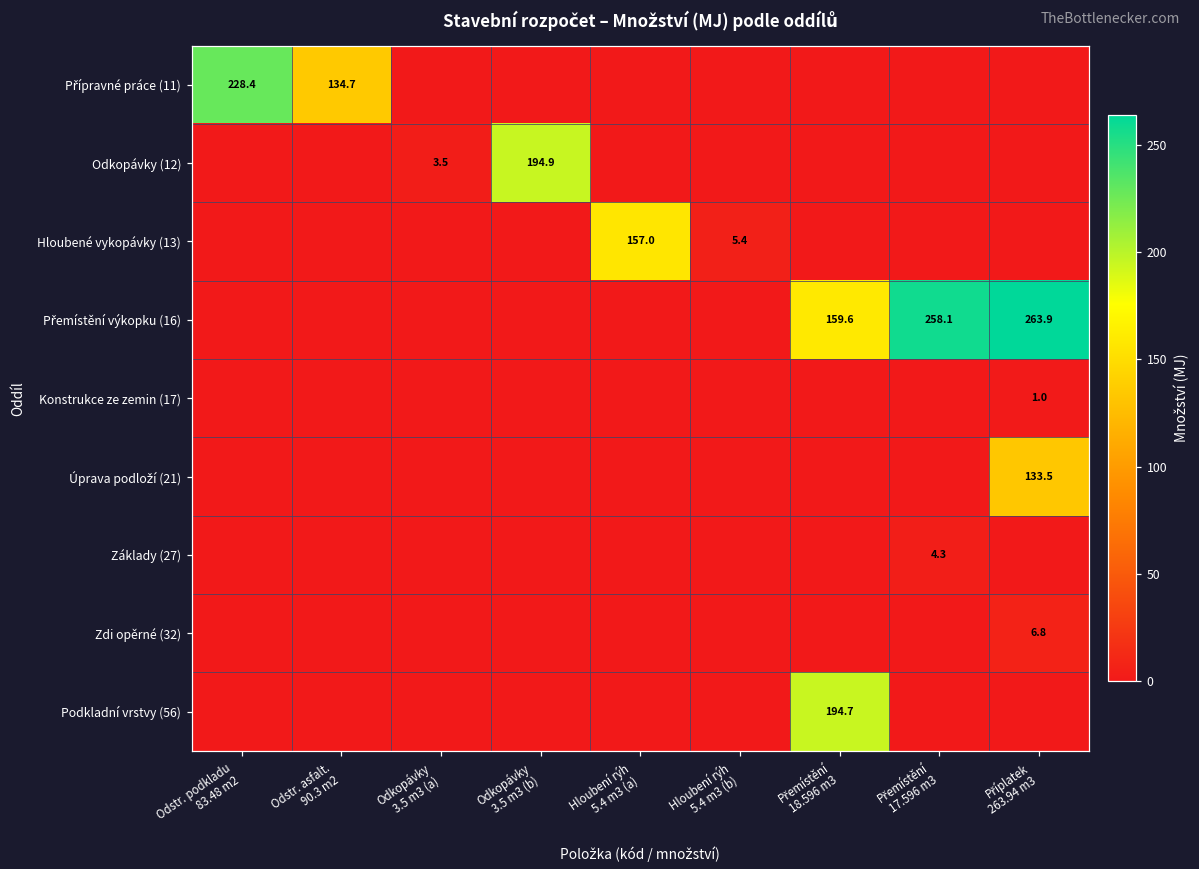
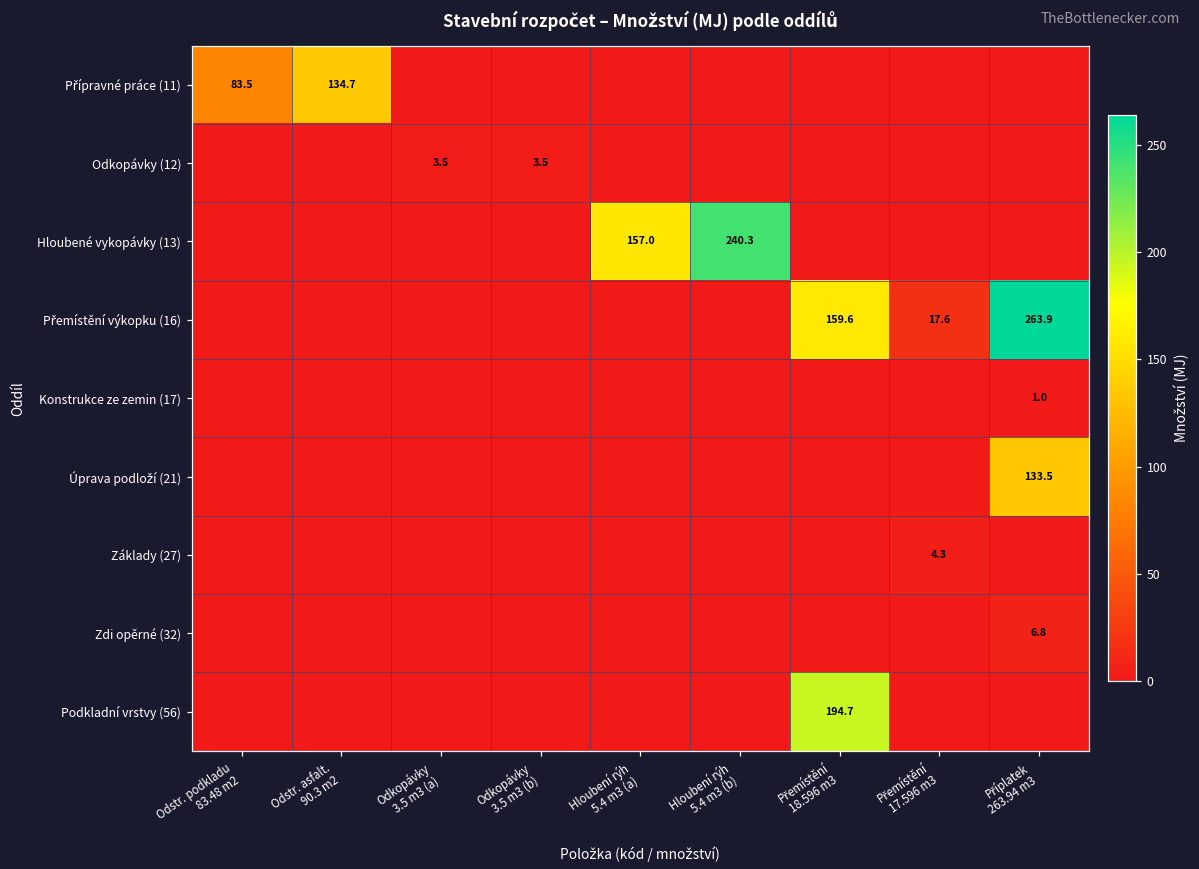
Přípravné práce (11), Odstr. podkladu 83.48 m2: 228.4 -> 83.5
Odkopávky (12), Odkopávky 3.5 m3 (b): 194.9 -> 3.5
Hloubené vykopávky (13), Hloubení rýh 5.4 m3 (b): 5.4 -> 240.3
Přemístění výkopku (16), Přemístění 17.596 m3: 258.1 -> 17.6
